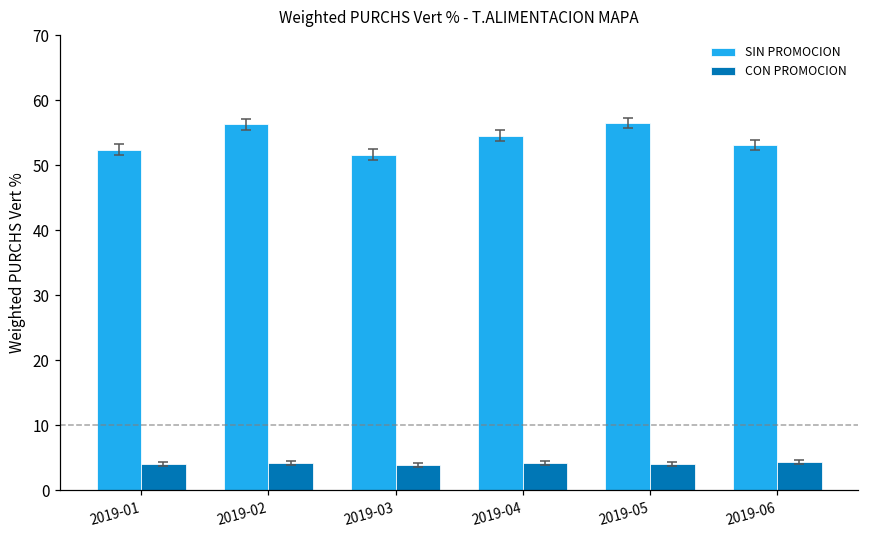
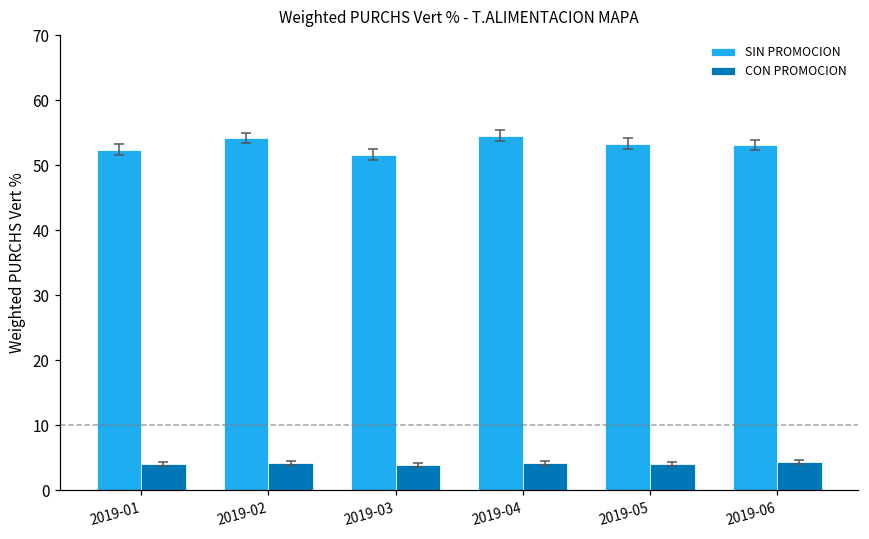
SIN PROMOCION, 2019-02: 56 -> 54
SIN PROMOCION, 2019-05: 57 -> 53
